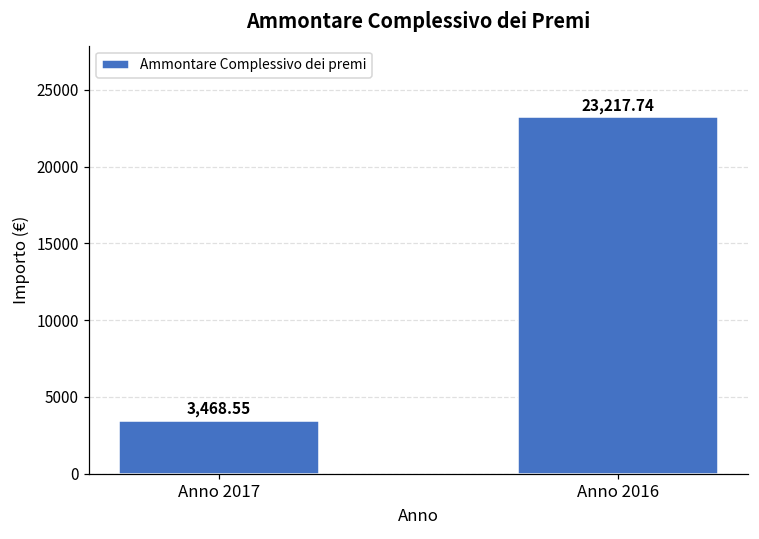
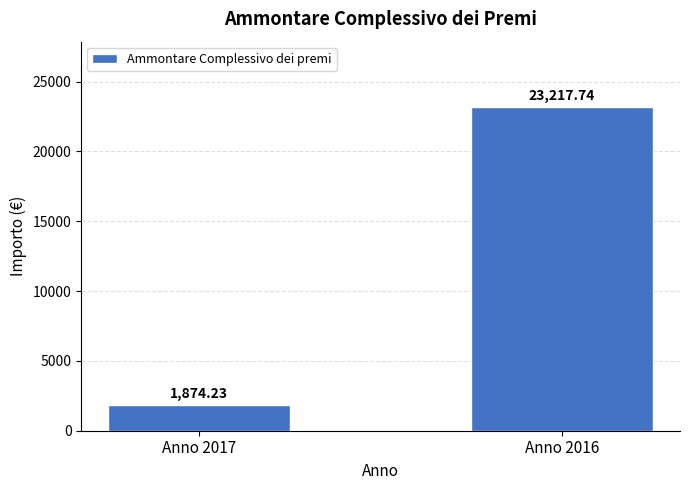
Anno 2017: 3,468.55 -> 1,874.23
